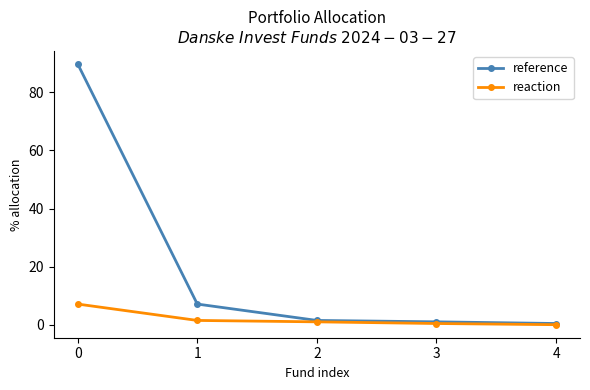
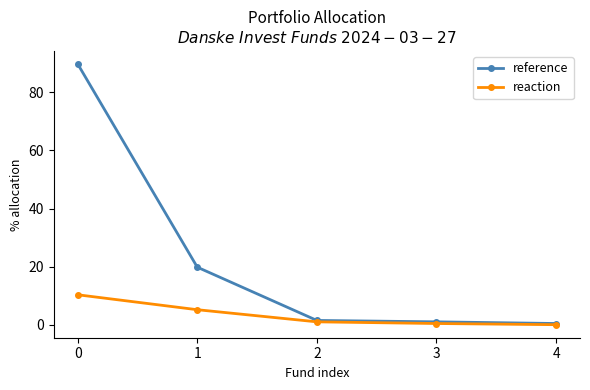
reaction, 0: 7 -> 10
reference, 1: 7 -> 20
reaction, 1: 1 -> 5
